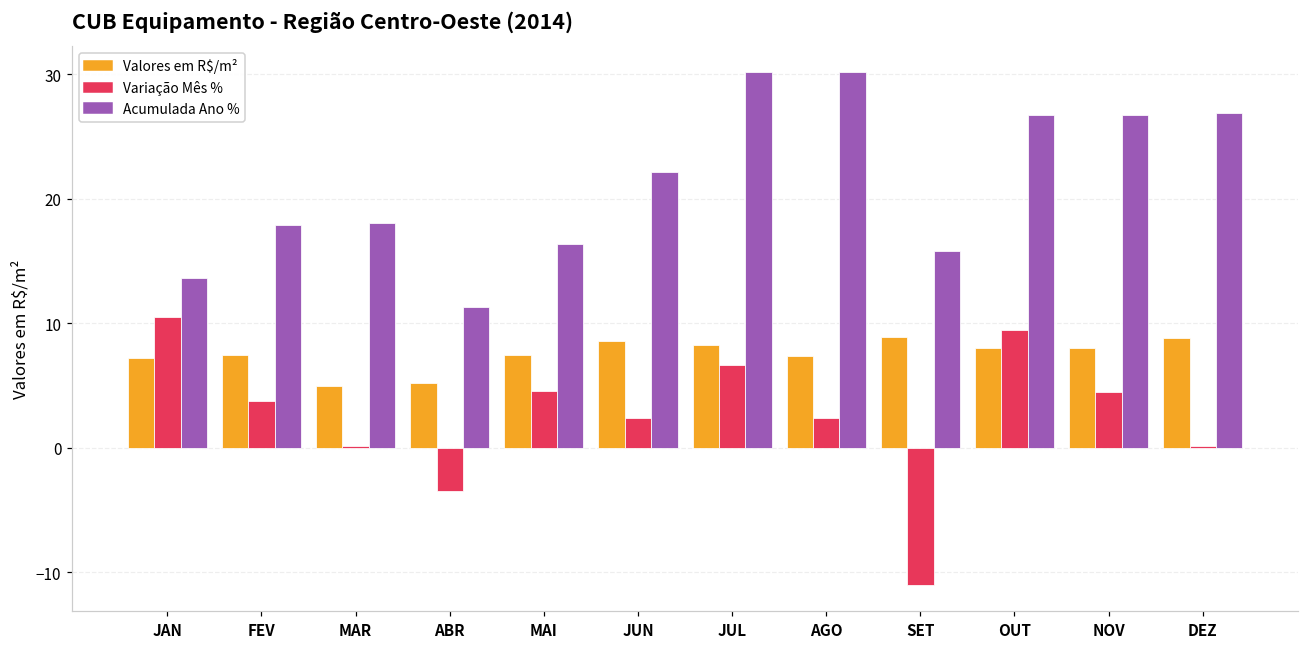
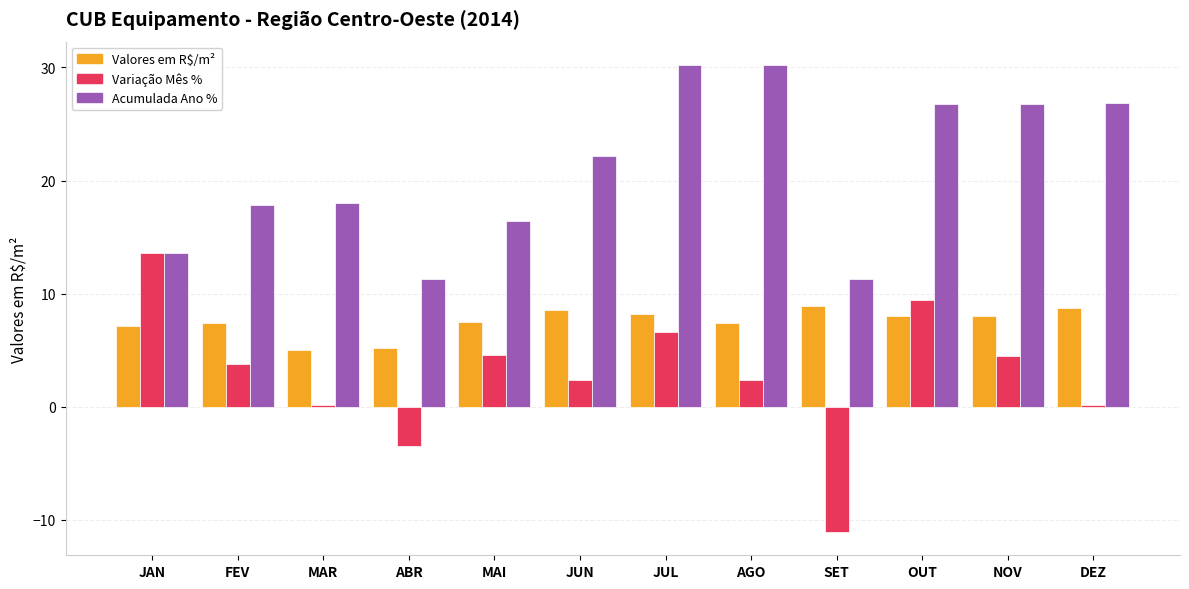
Variação Mês %, JAN: 10.5 -> 13.6
Acumulada Ano %, SET: 15.8 -> 11.3
